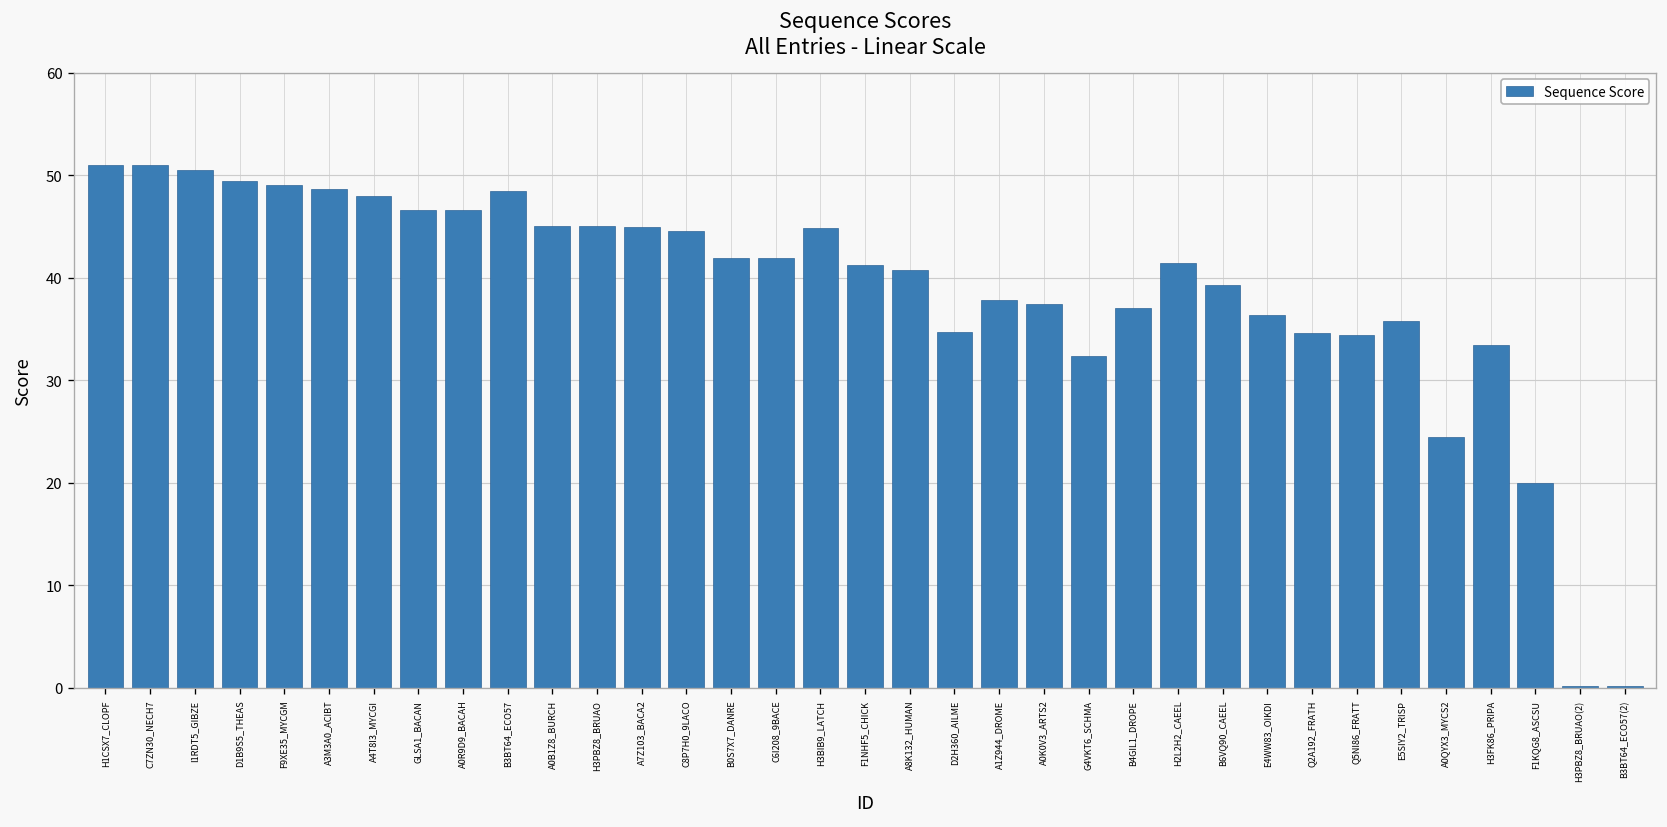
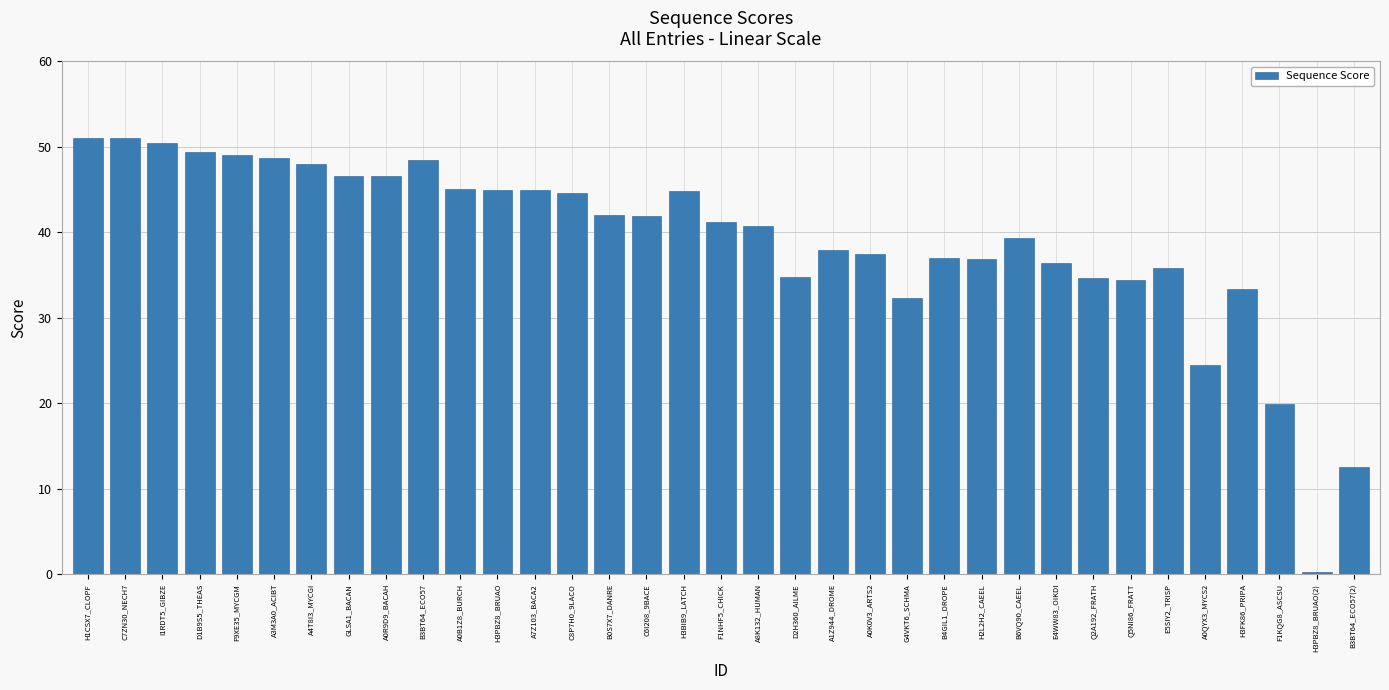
H2L2H2_CAEEL: 41 -> 37
B3BT64_ECO57(2): 0 -> 13
